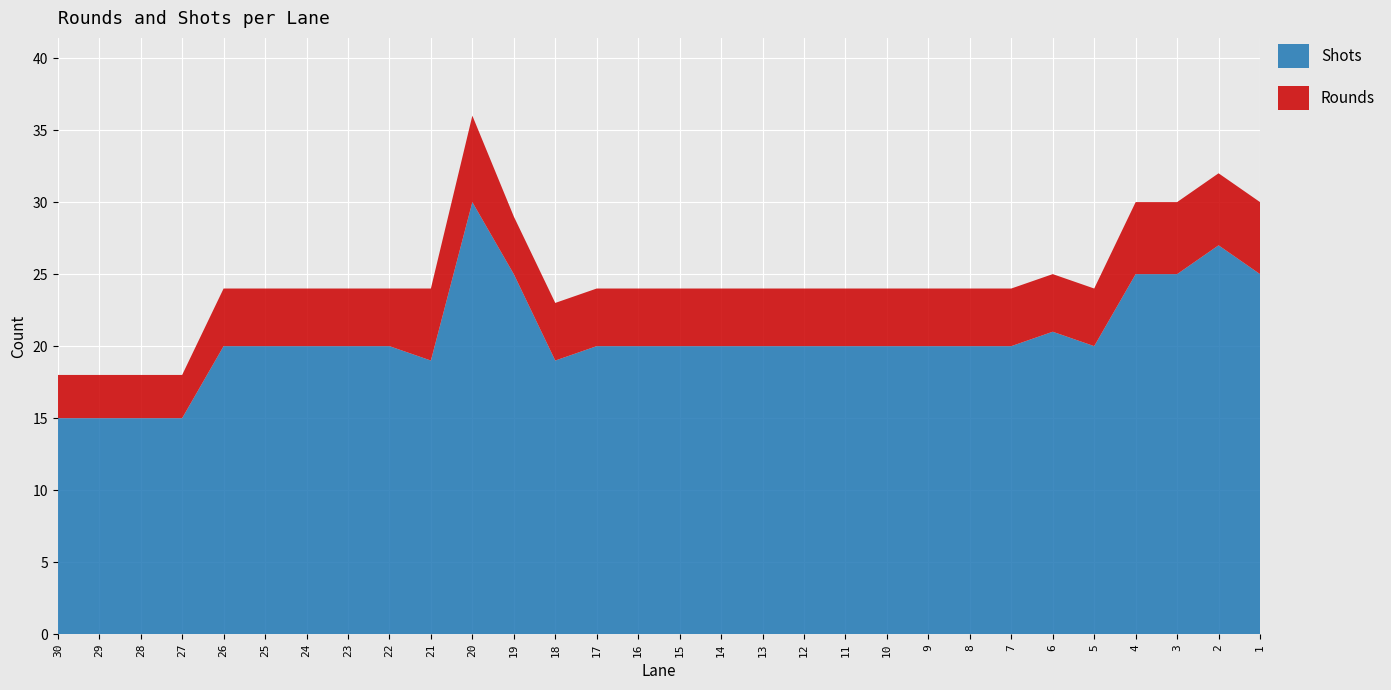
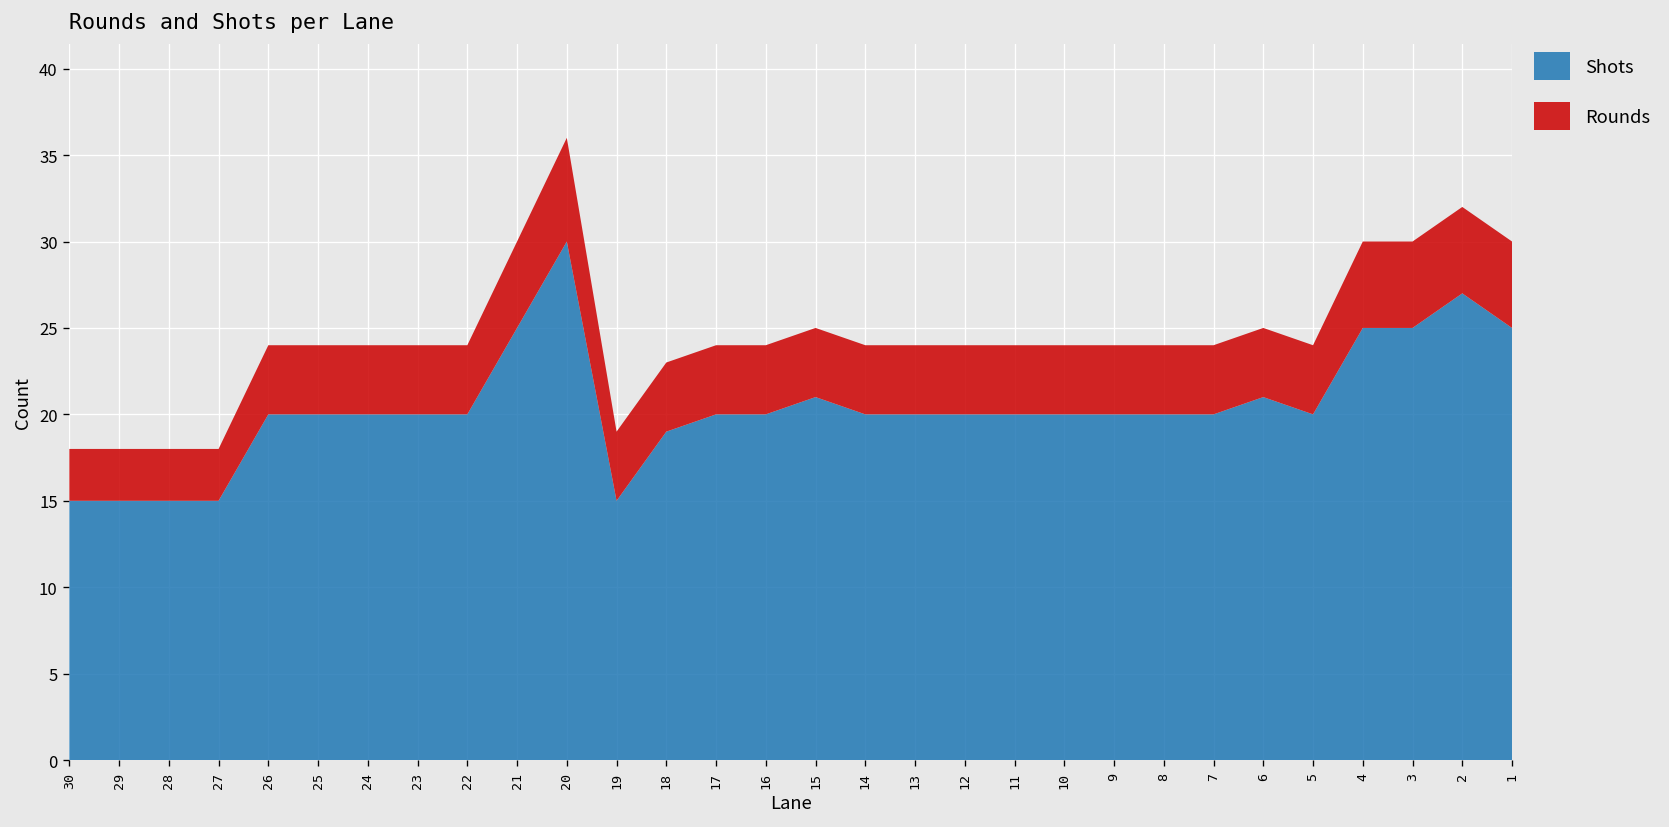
Shots, 21: 19 -> 25
Shots, 19: 25 -> 15
Shots, 15: 20 -> 21
